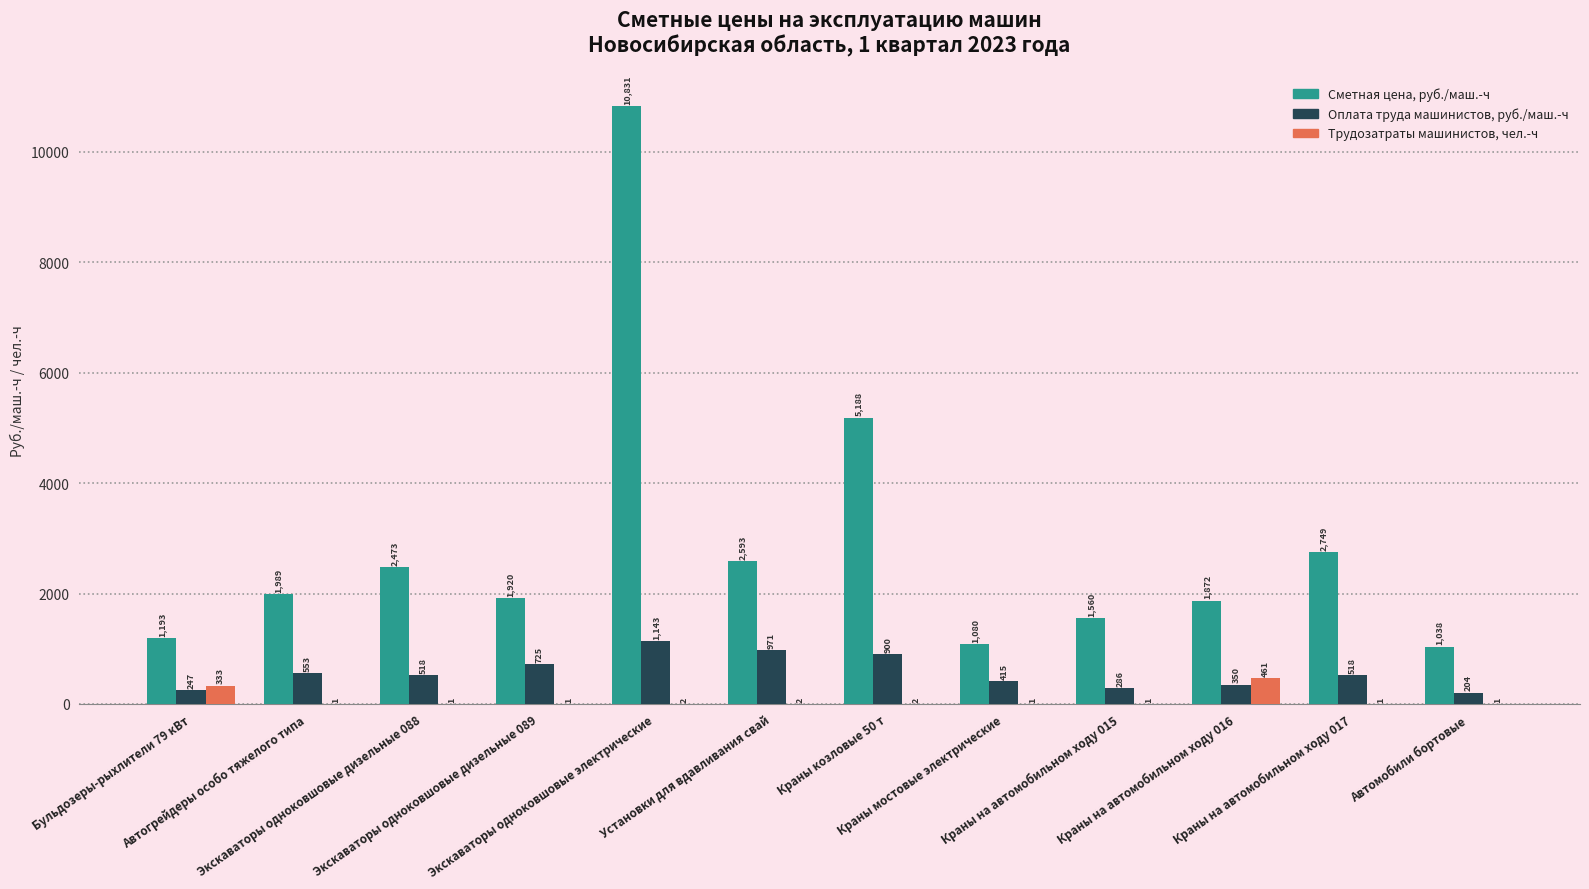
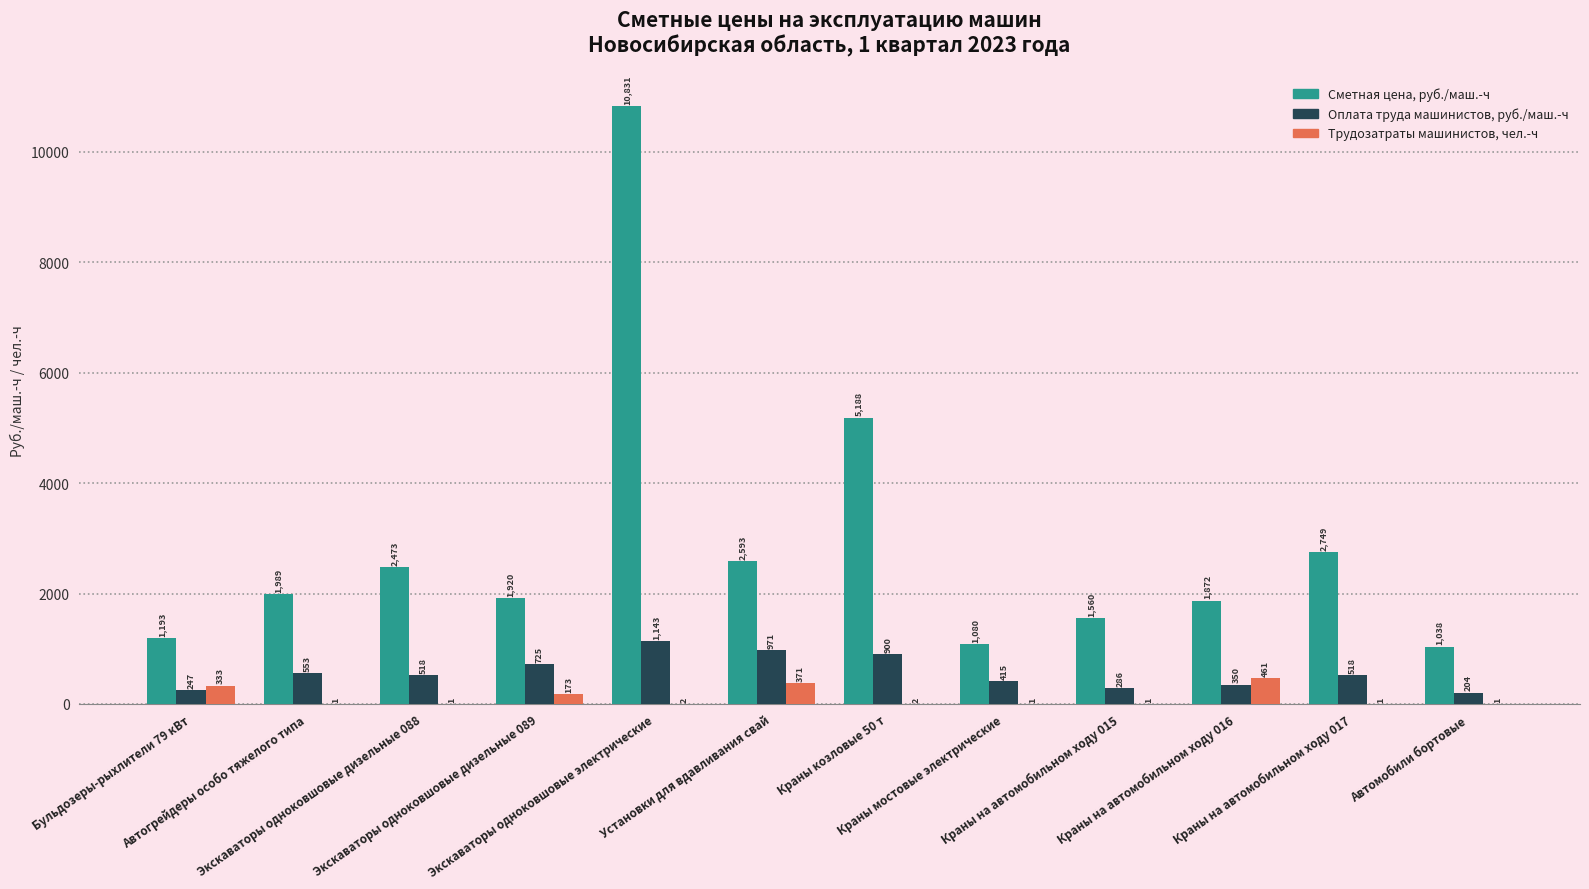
Трудозатраты машинистов, чел.-ч, Экскаваторы одноковшовые дизельные 089: 1 -> 173
Трудозатраты машинистов, чел.-ч, Установки для вдавливания свай: 2 -> 371
